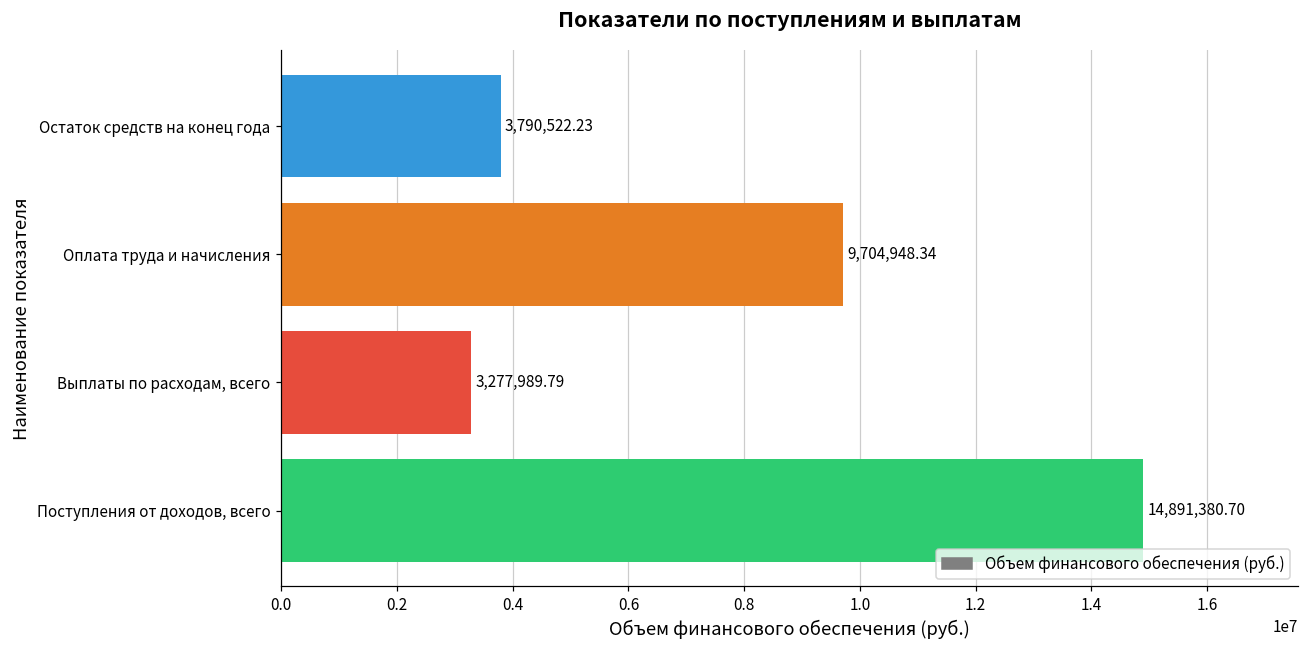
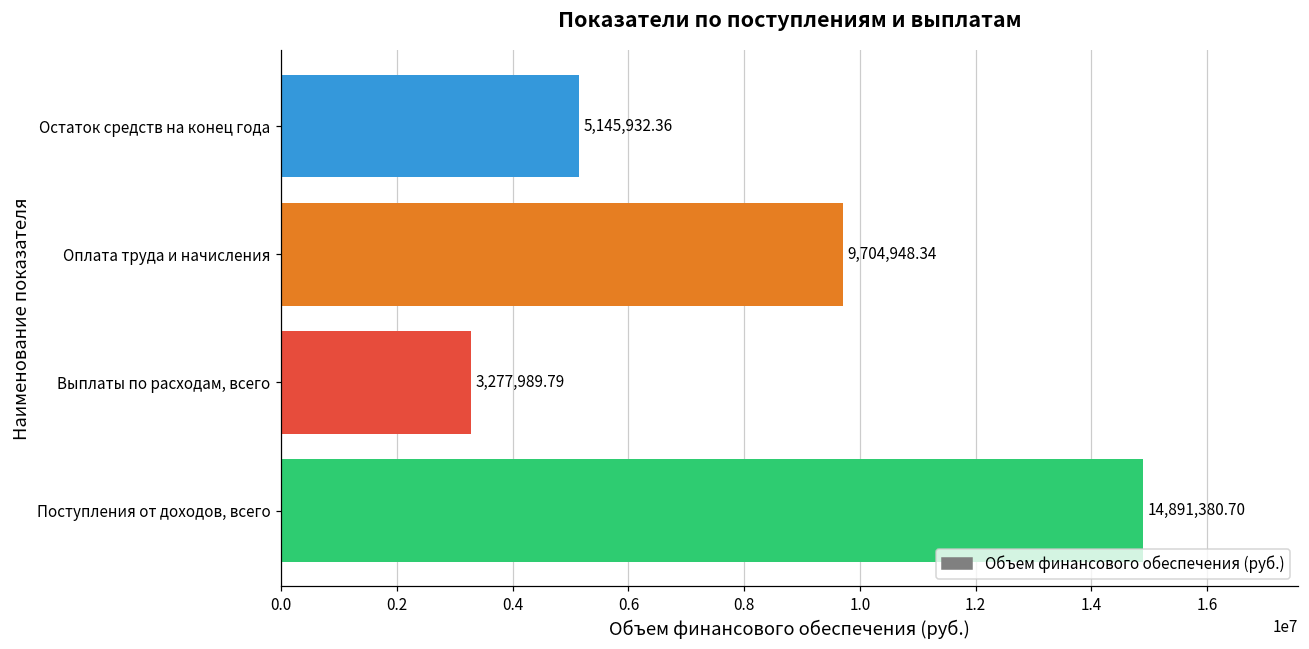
Остаток средств на конец года: 3,790,522.23 -> 5,145,932.36
